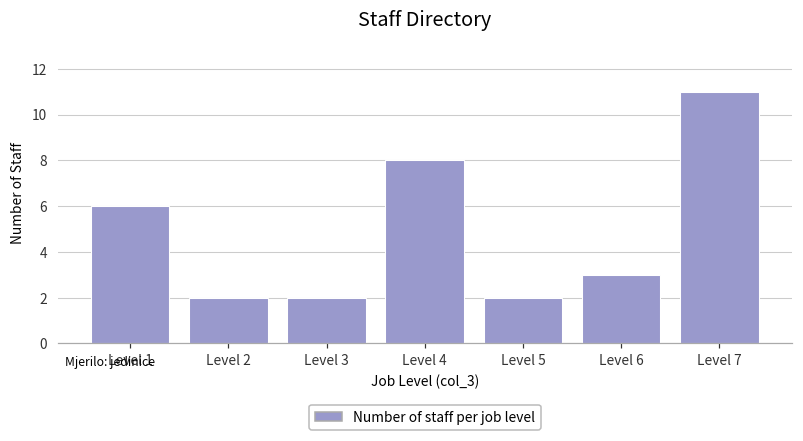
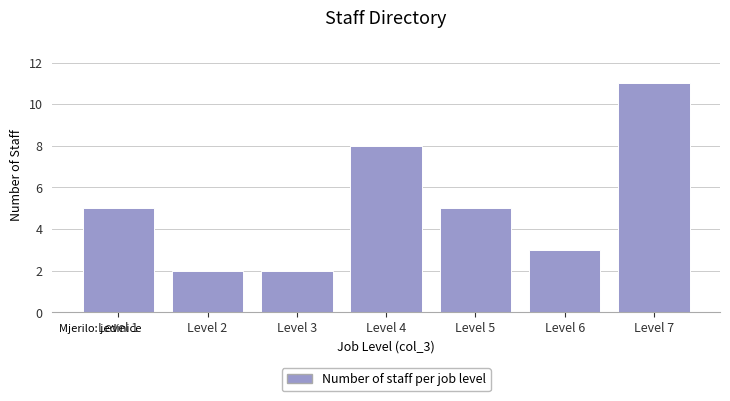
Level 1: 6 -> 5
Level 5: 2 -> 5
